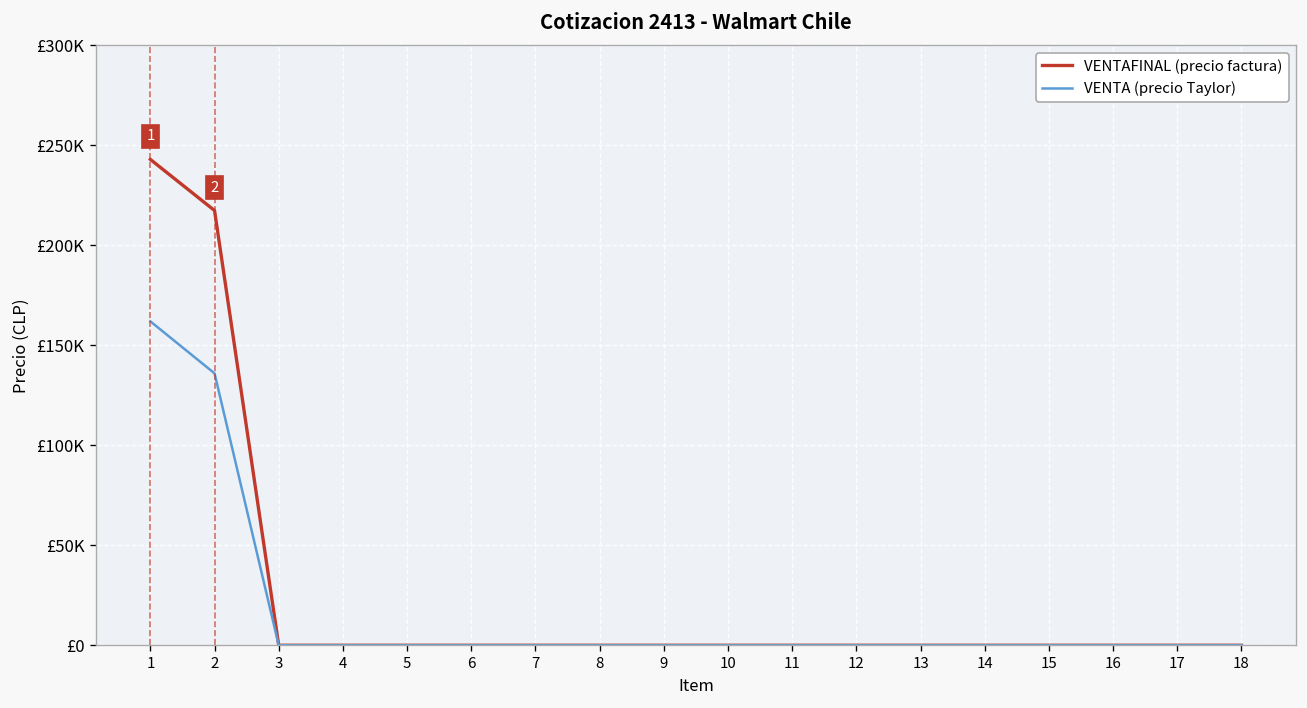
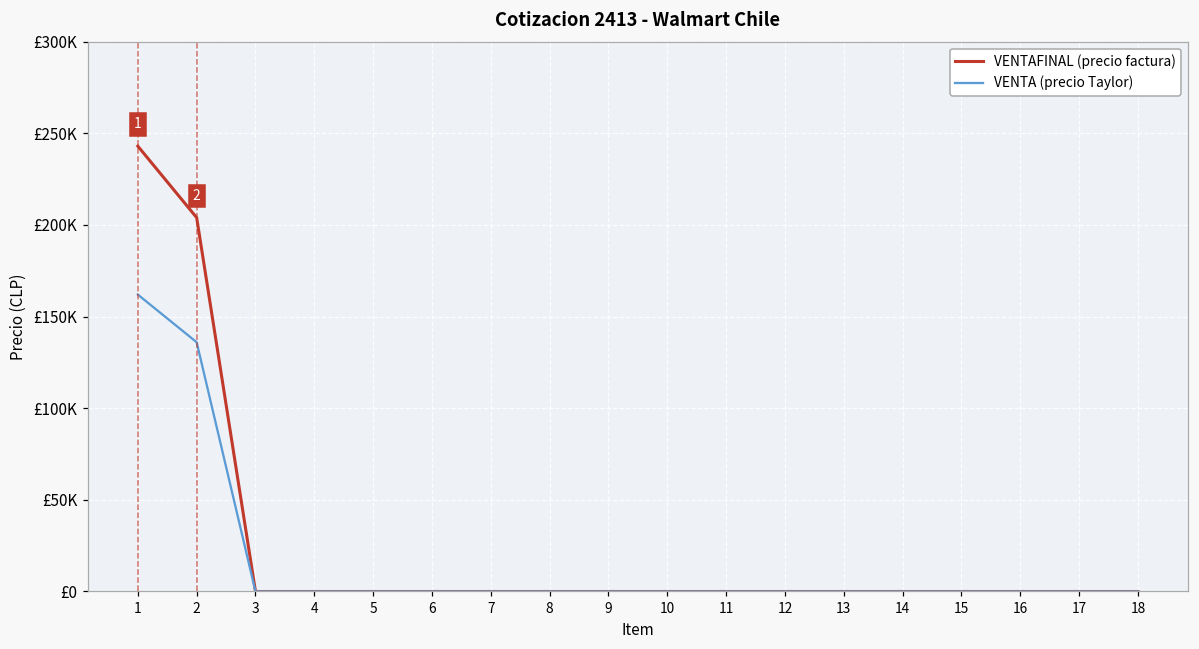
VENTAFINAL (precio factura), 2: £217000 -> £204000
